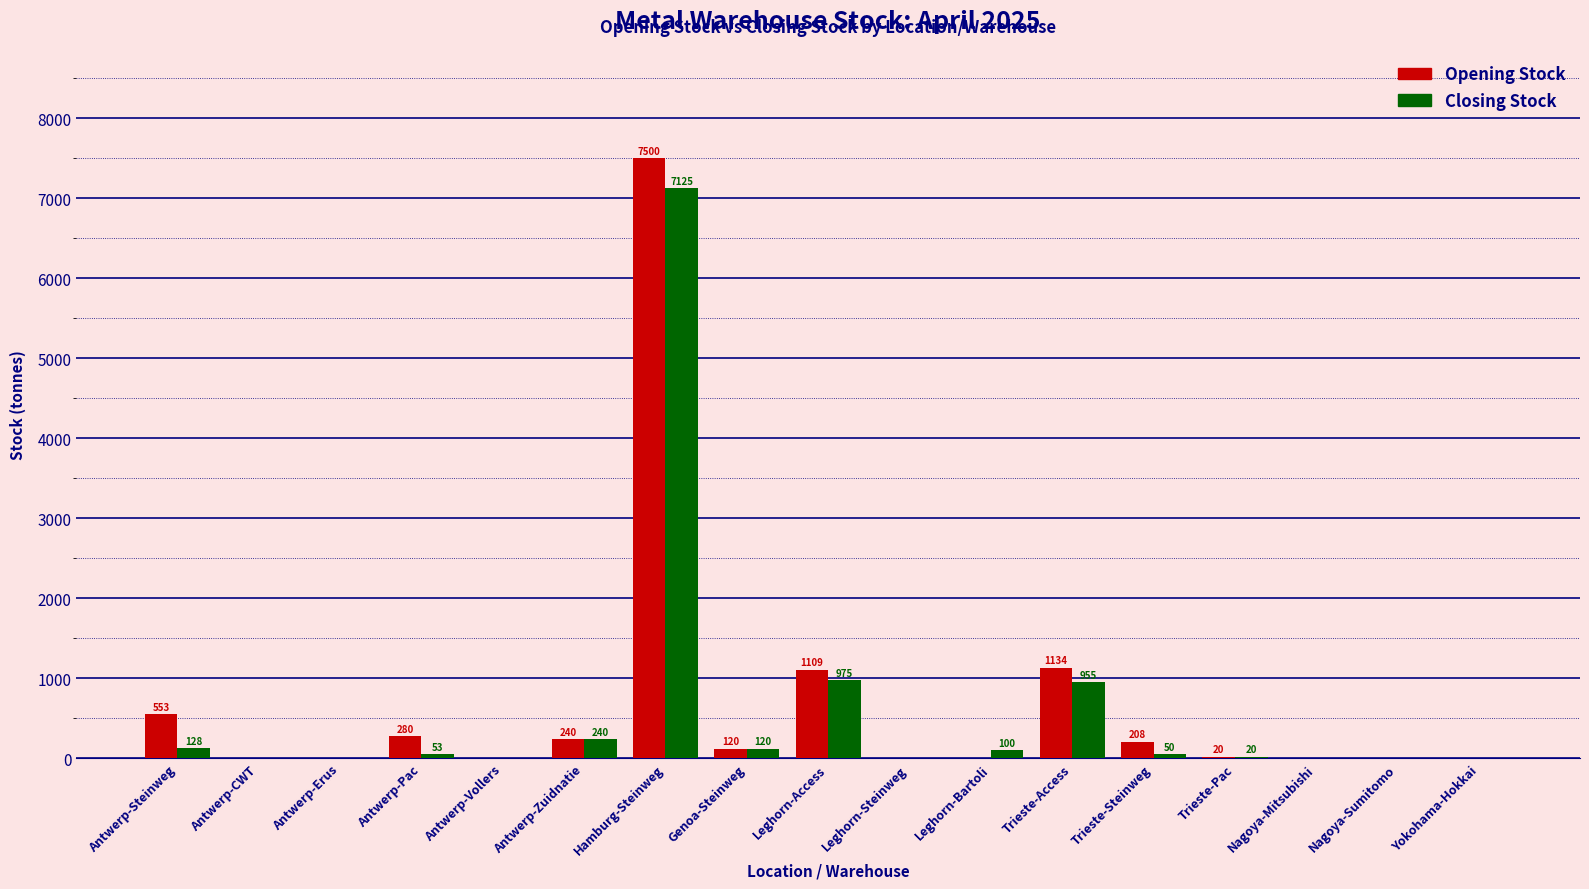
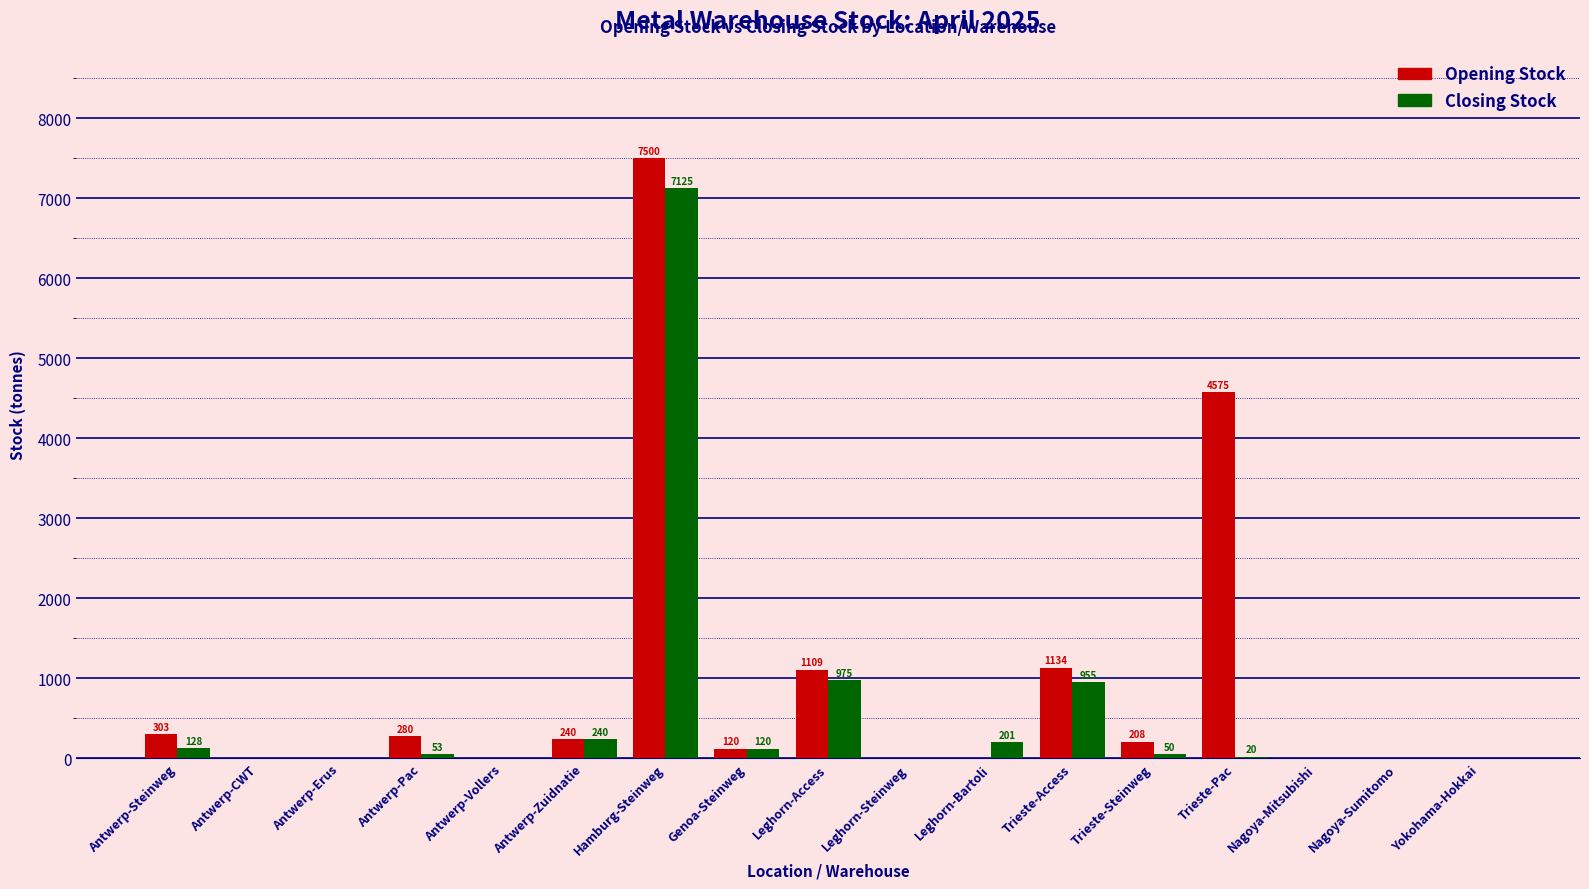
Opening Stock, Antwerp-Steinweg: 553 -> 303
Closing Stock, Leghorn-Bartoli: 100 -> 201
Opening Stock, Trieste-Pac: 20 -> 4575
